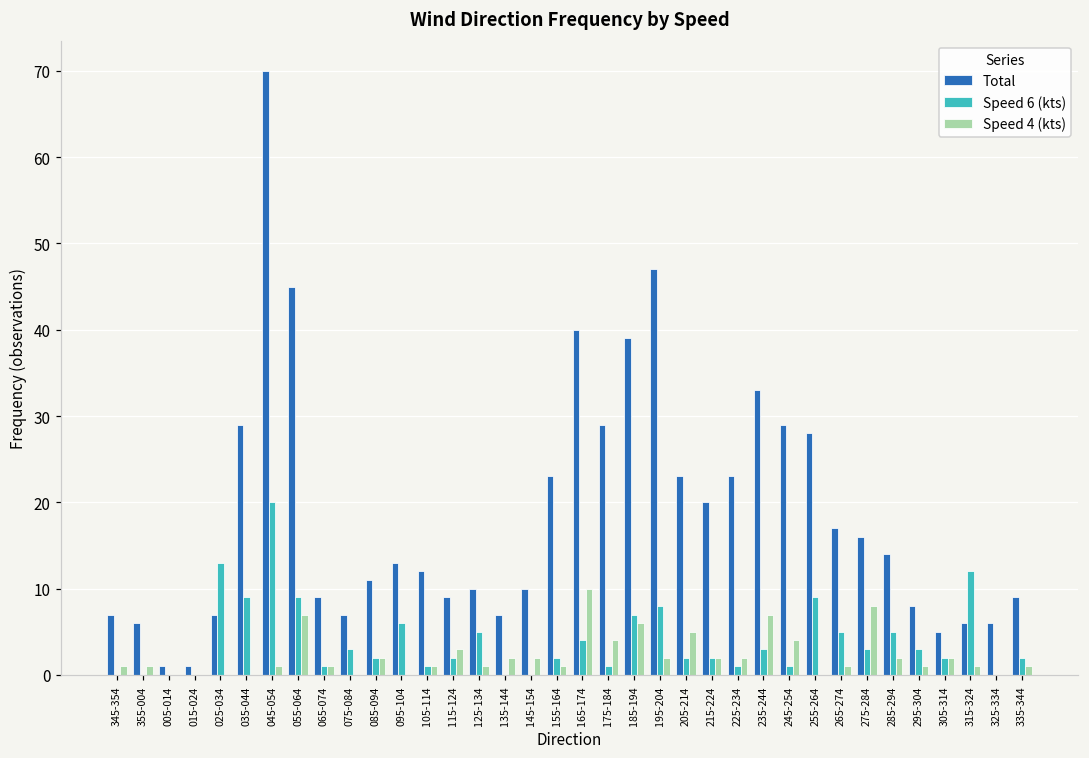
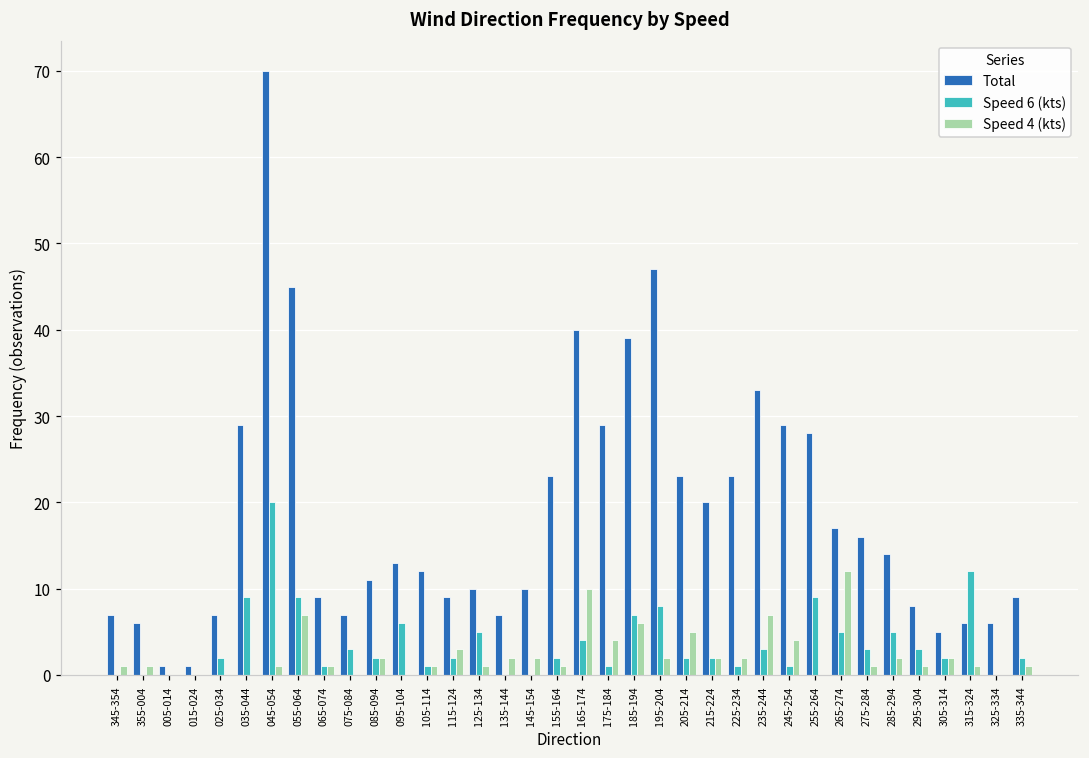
Speed 6 (kts), 025-034: 13 -> 2
Speed 4 (kts), 265-274: 1 -> 12
Speed 4 (kts), 275-284: 8 -> 1
